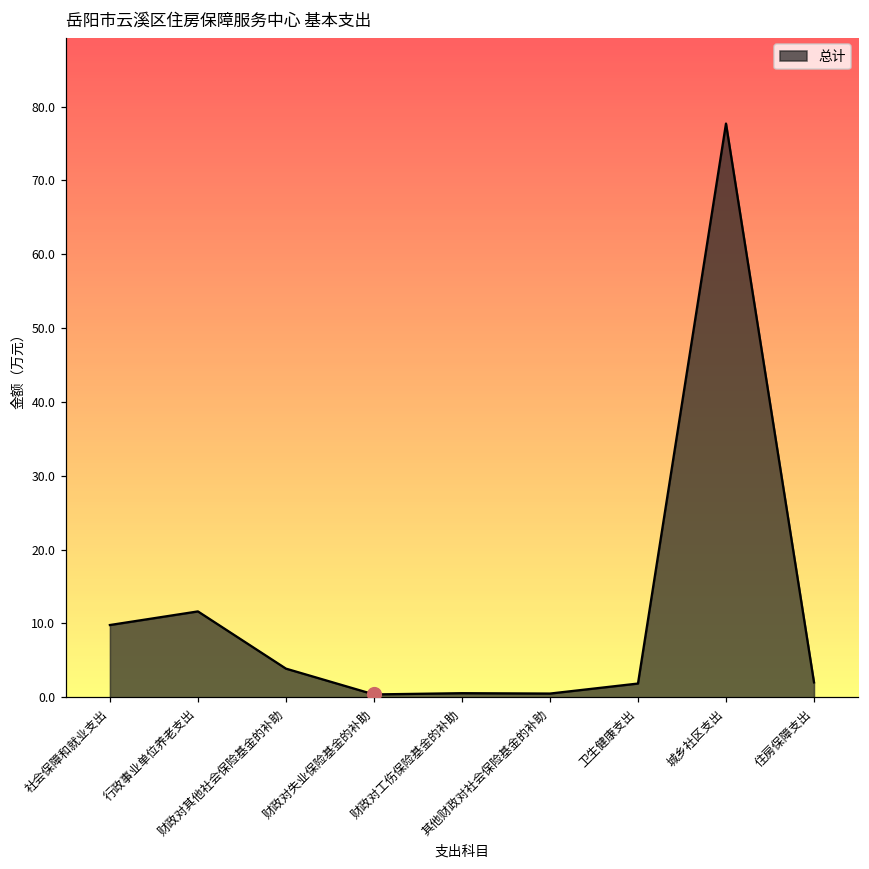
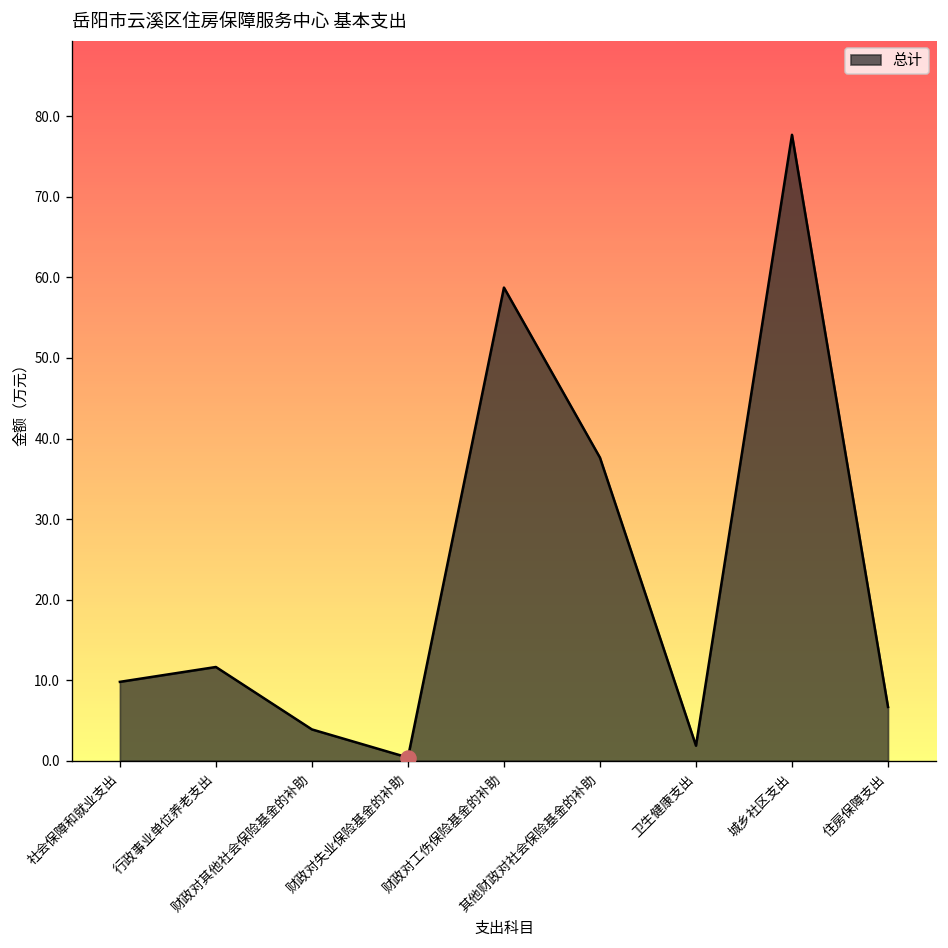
总计, 财政对工伤保险基金的补助: 1 -> 59
总计, 其他财政对社会保险基金的补助: 1 -> 38
总计, 住房保障支出: 2 -> 7
